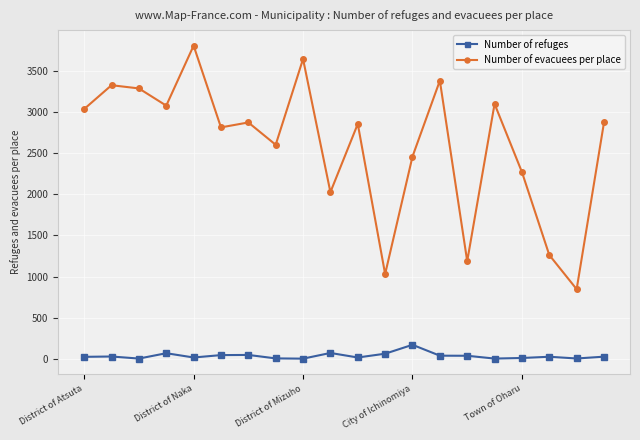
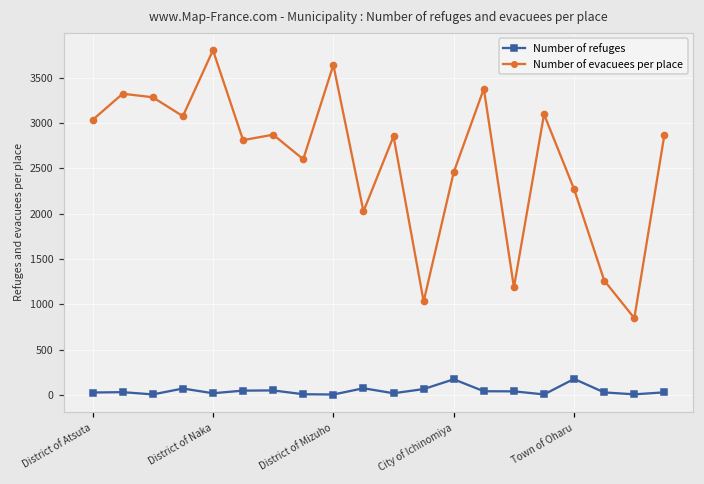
Number of refuges, Town of Oharu: 0 -> 200
